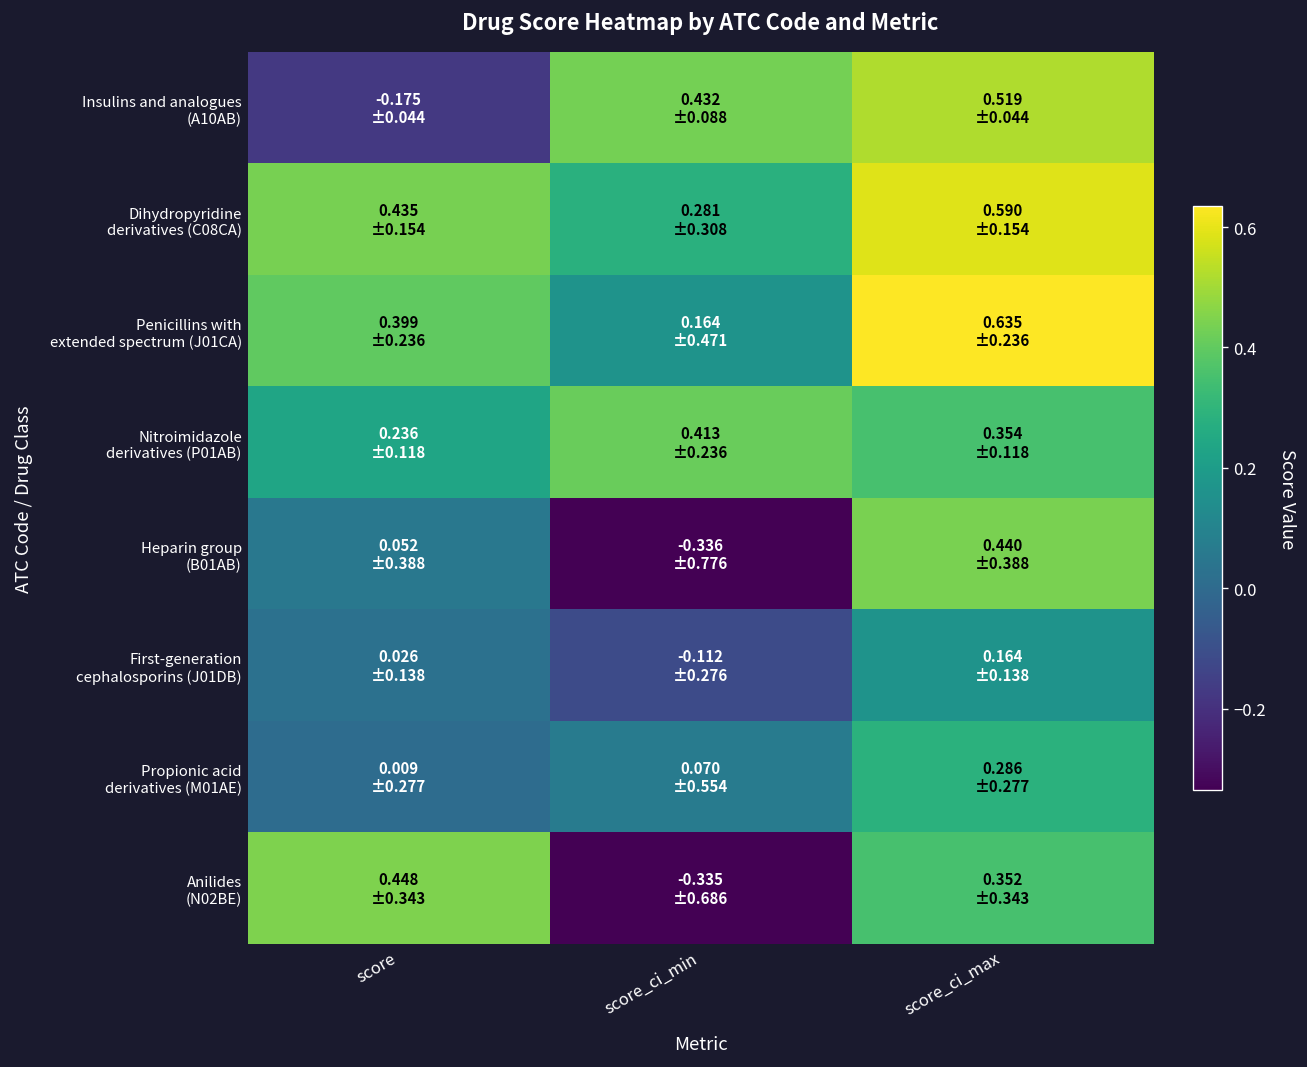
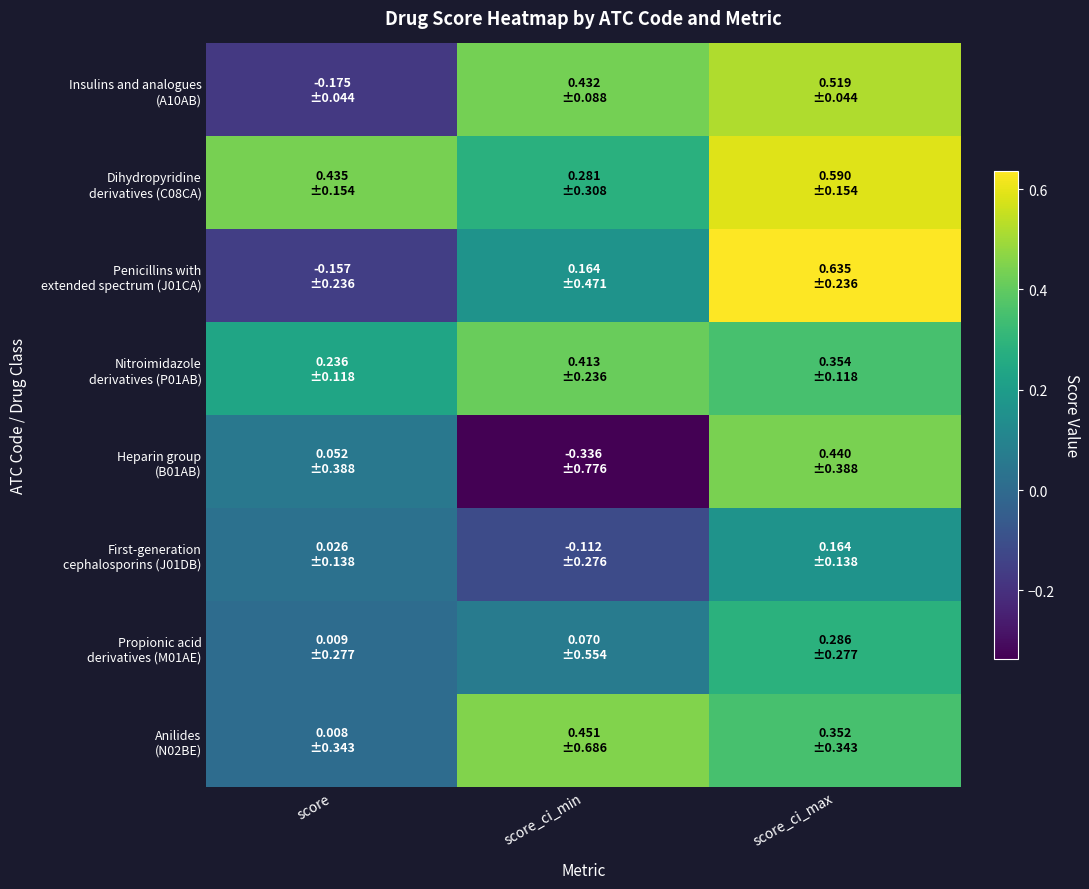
Penicillins with extended spectrum (J01CA), score: 0.399 -> -0.157
Anilides (N02BE), score: 0.448 -> 0.008
Anilides (N02BE), score_ci_min: -0.335 -> 0.451
